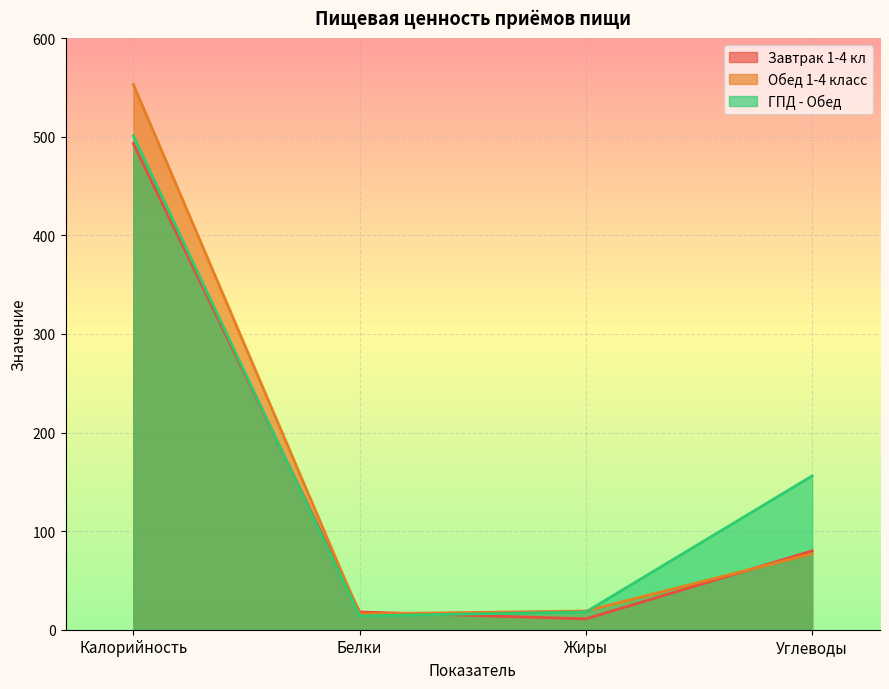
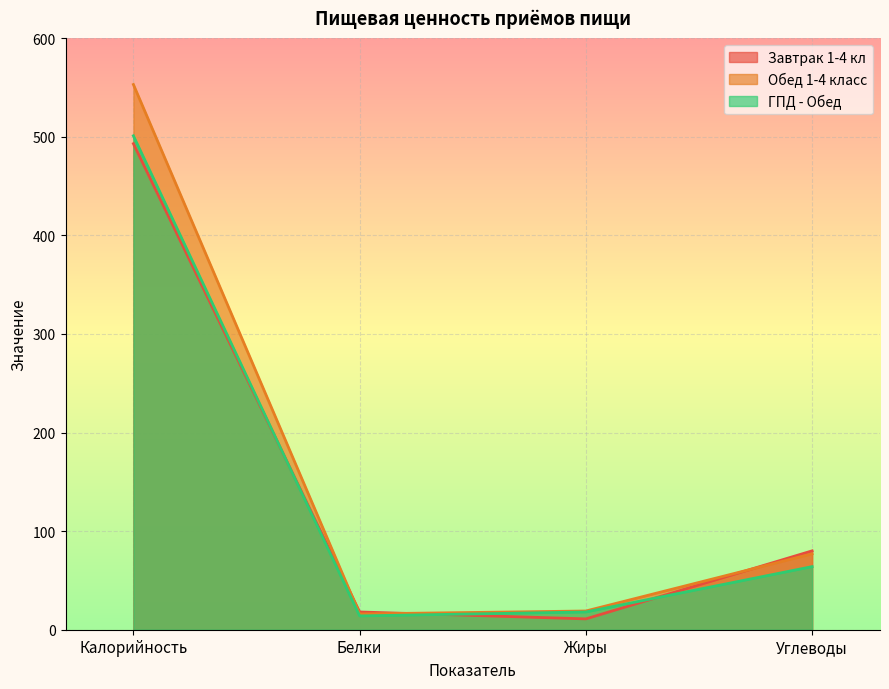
ГПД - Обед, Углеводы: 160 -> 60
